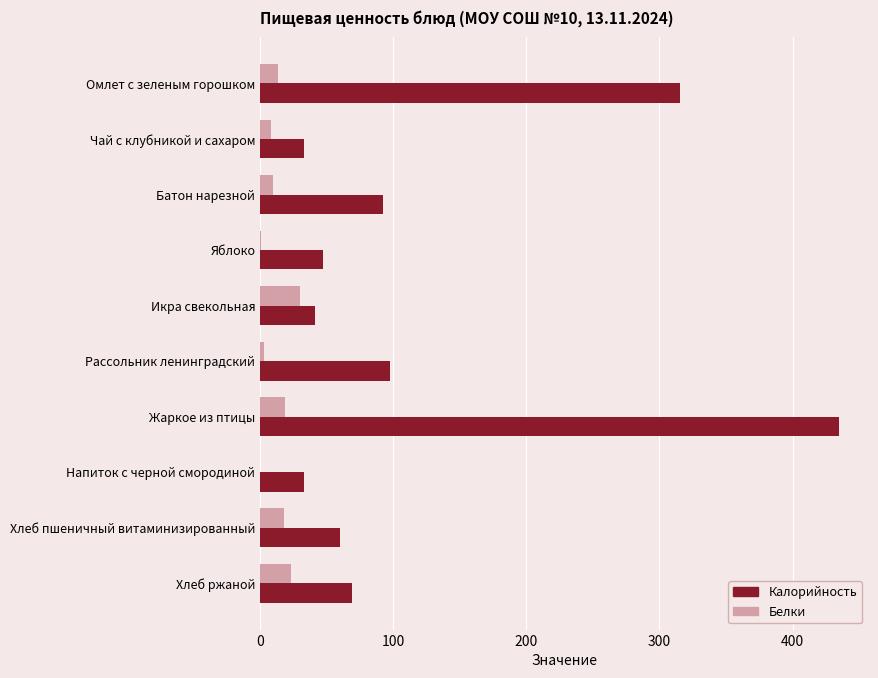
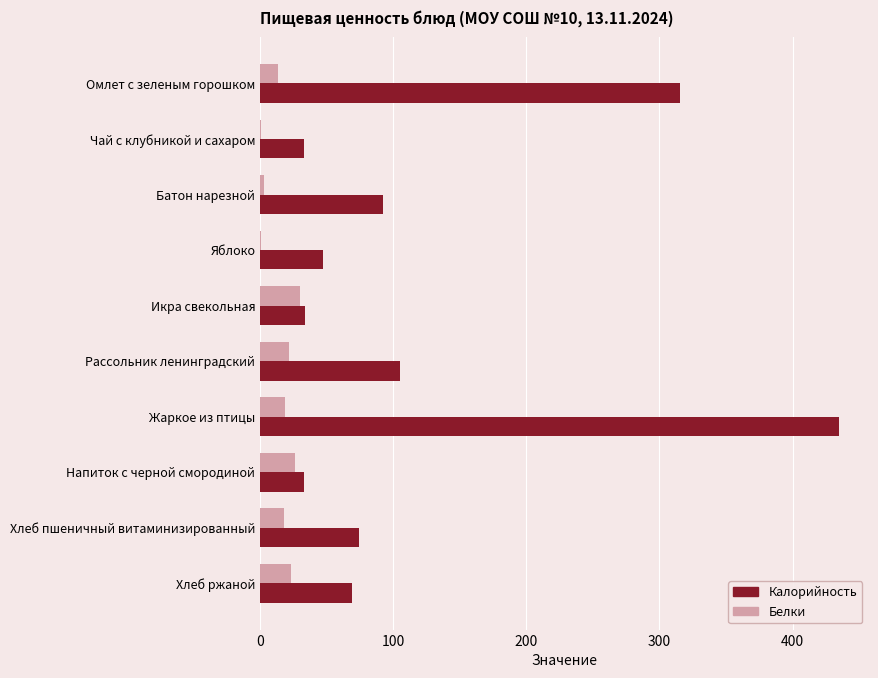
Белки, Чай с клубникой и сахаром: 8 -> 0
Белки, Батон нарезной: 9 -> 3
Калорийность, Икра свекольная: 41 -> 33
Белки, Рассольник ленинградский: 3 -> 21
Калорийность, Рассольник ленинградский: 97 -> 105
Белки, Напиток с черной смородиной: 0 -> 26
Калорийность, Хлеб пшеничный витаминизированный: 60 -> 74
